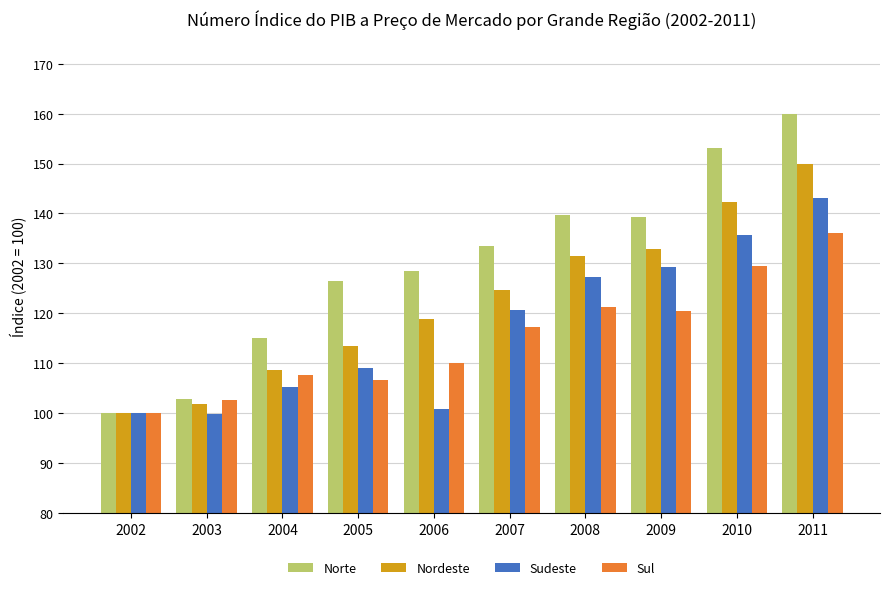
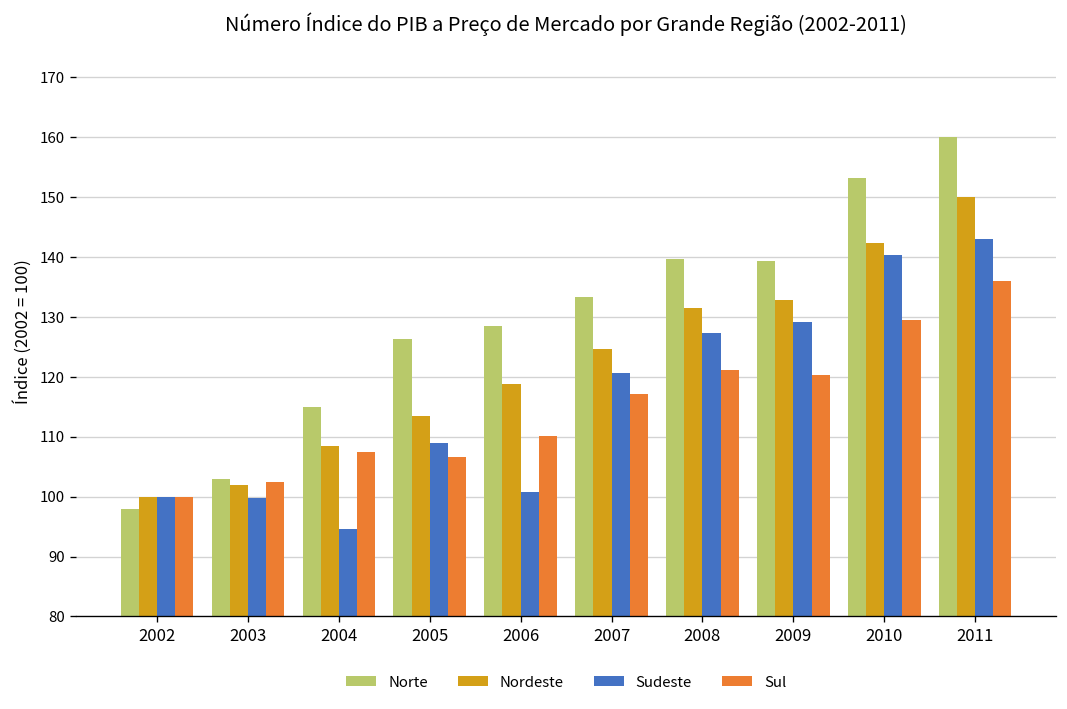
Norte, 2002: 100 -> 98
Sudeste, 2004: 105 -> 95
Sudeste, 2010: 136 -> 140
